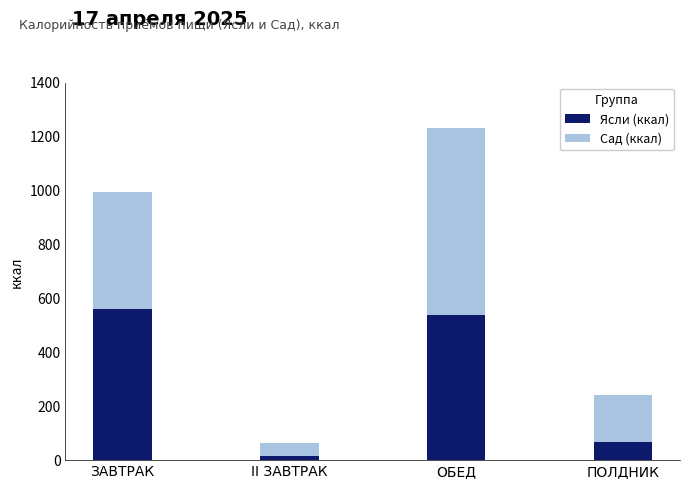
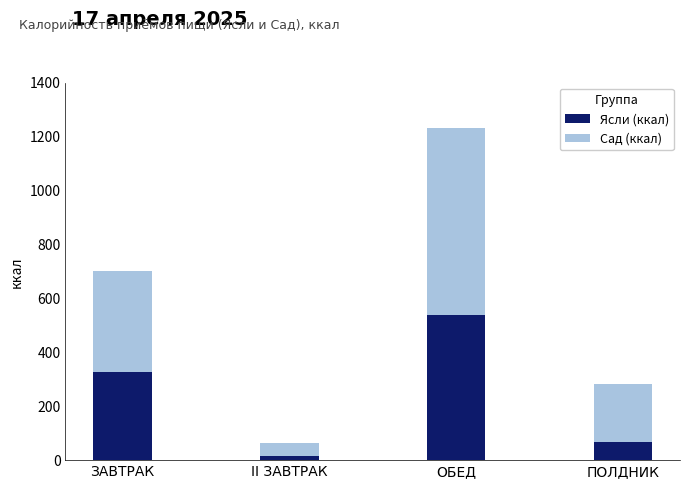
Ясли (ккал), ЗАВТРАК: 560 -> 330
Сад (ккал), ЗАВТРАК: 430 -> 370
Сад (ккал), ПОЛДНИК: 170 -> 210
